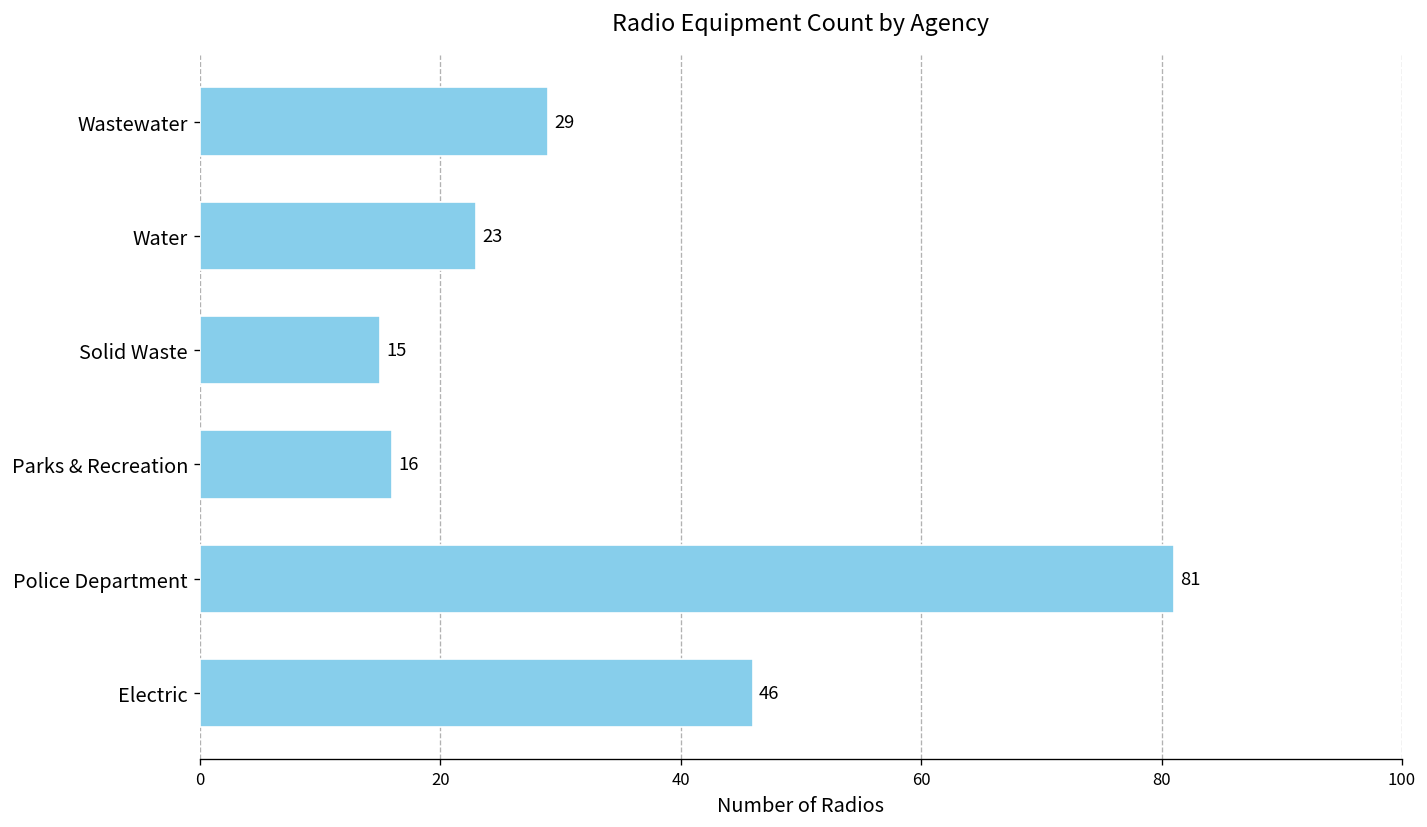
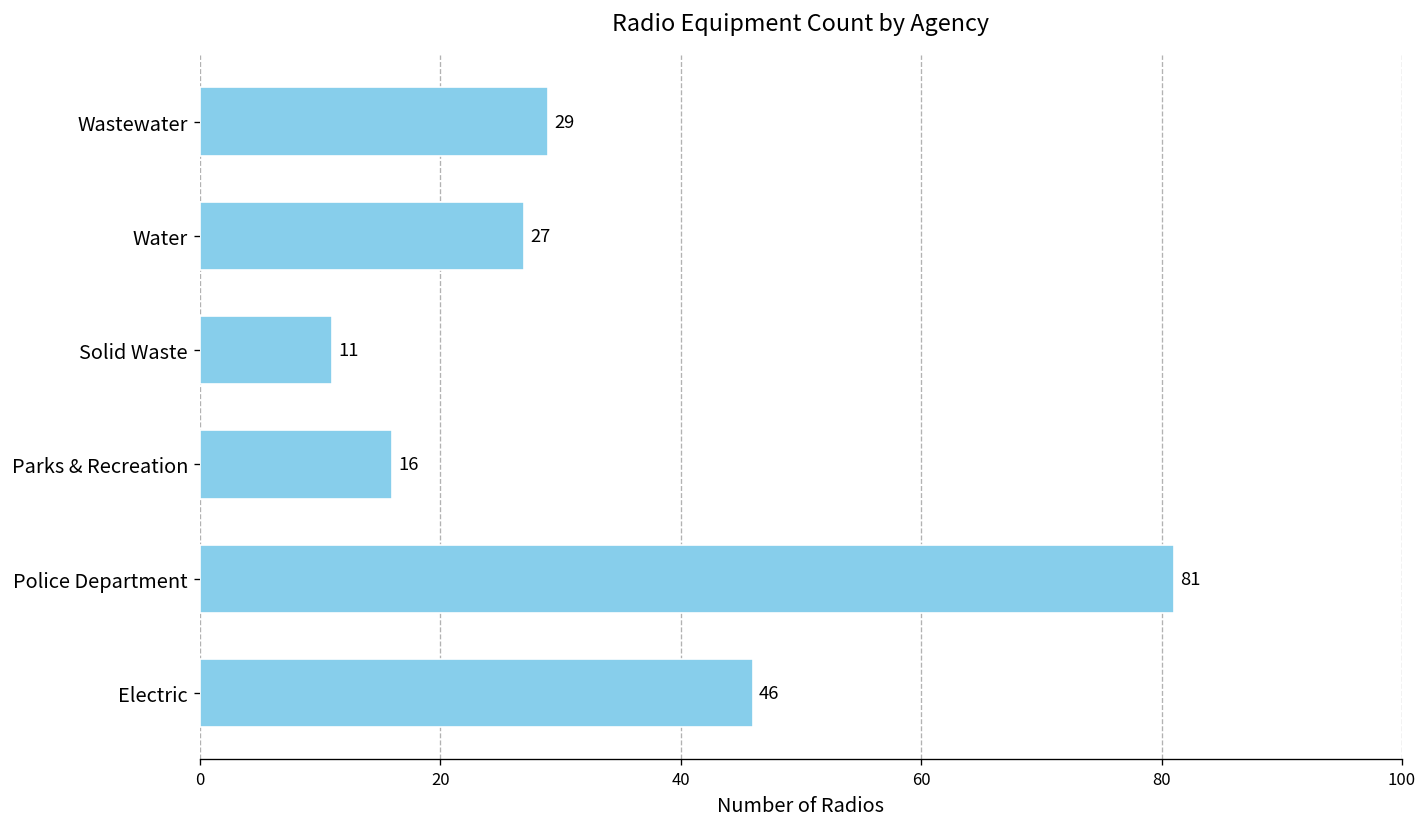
Water: 23 -> 27
Solid Waste: 15 -> 11
